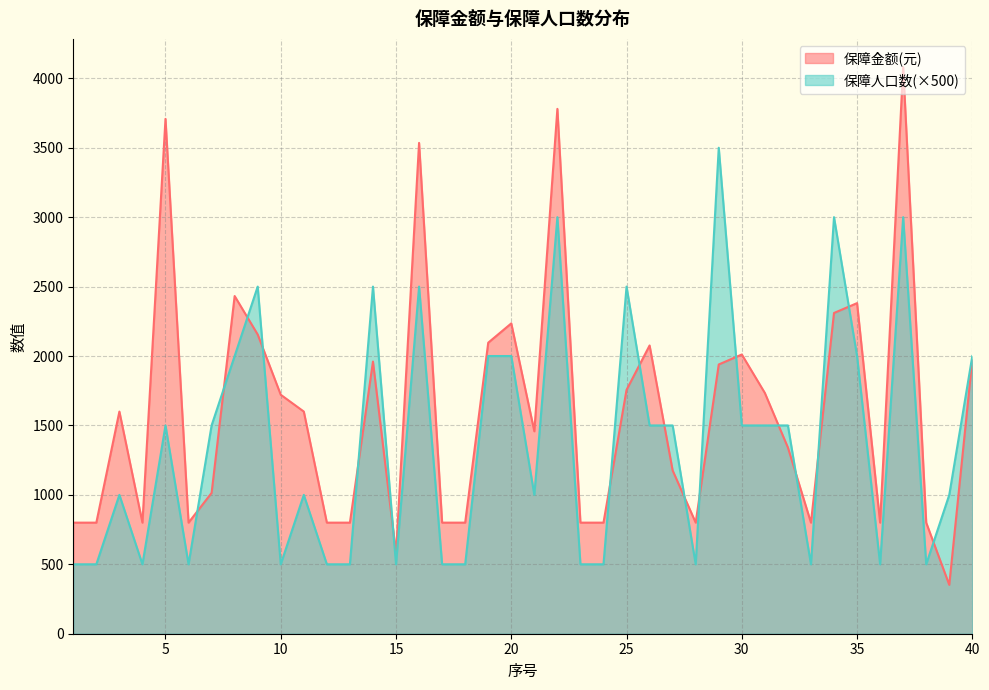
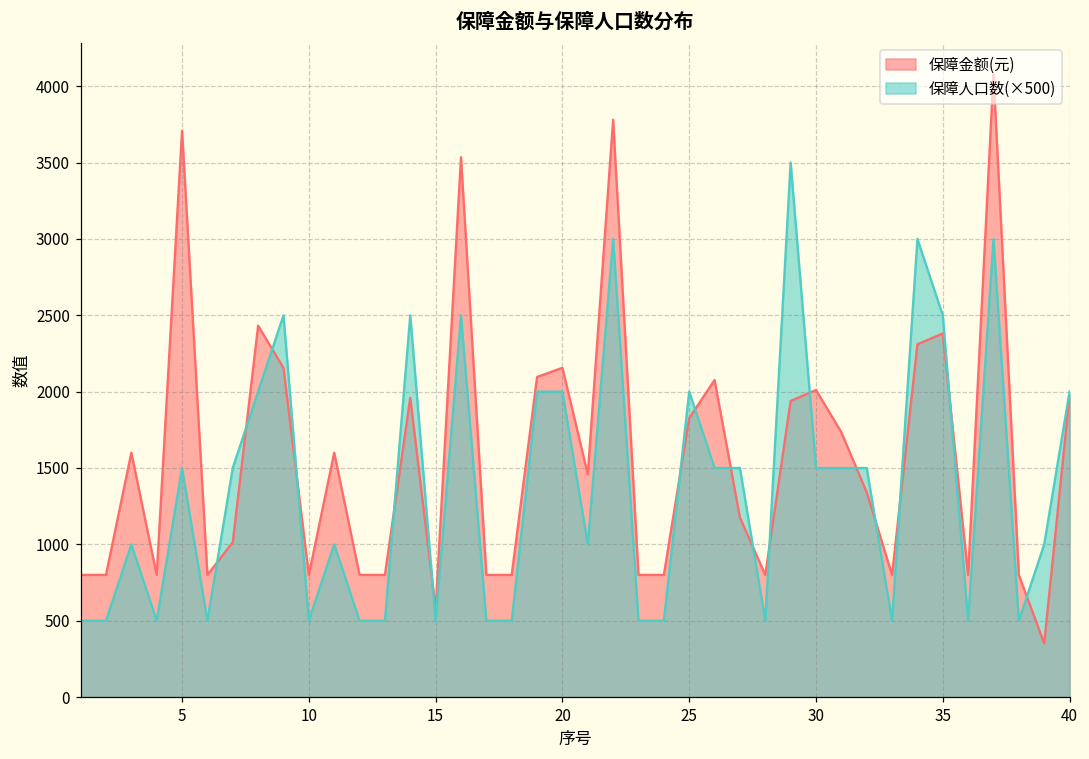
保障金额(元), 10: 1720 -> 800
保障金额(元), 20: 2240 -> 2160
保障金额(元), 25: 1760 -> 1830
保障人口数(×500), 25: 2500 -> 2000
保障人口数(×500), 35: 2000 -> 2500
